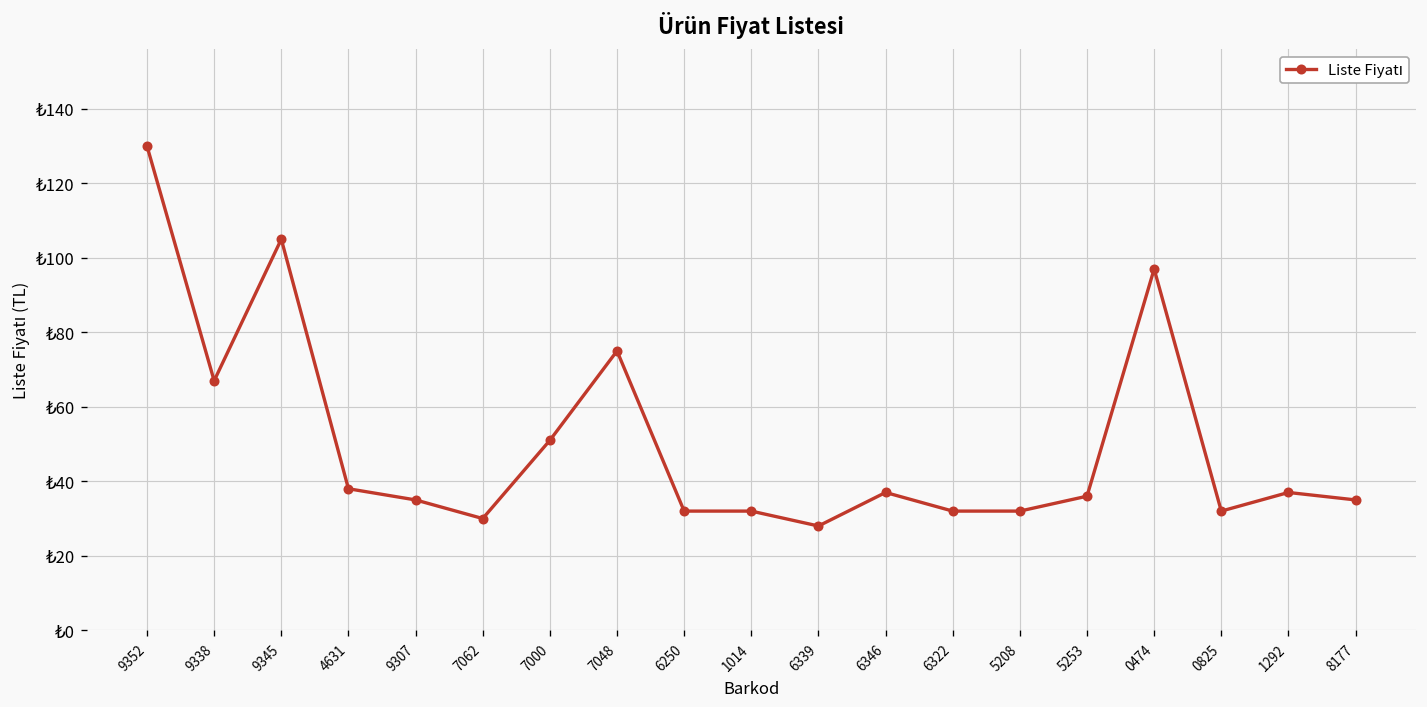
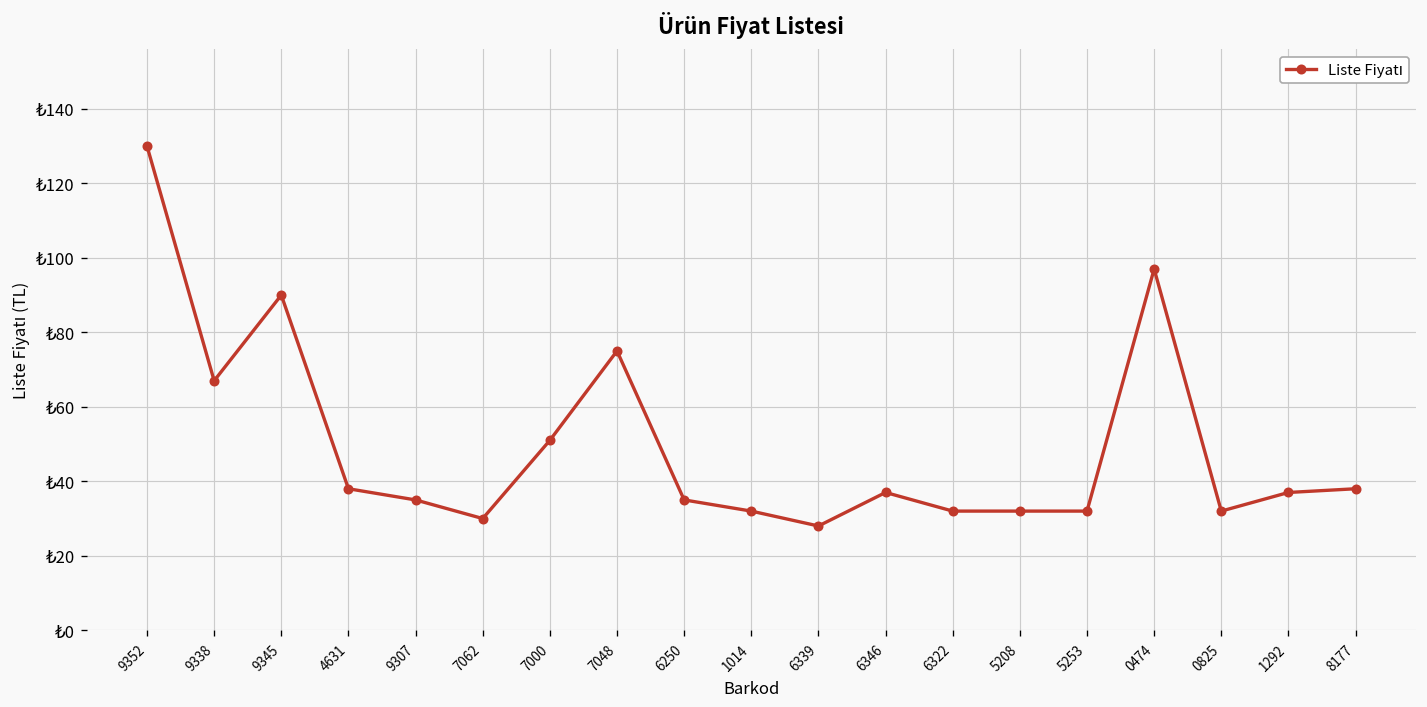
9345: ₺105 -> ₺90
6250: ₺32 -> ₺35
5253: ₺36 -> ₺32
8177: ₺35 -> ₺38
